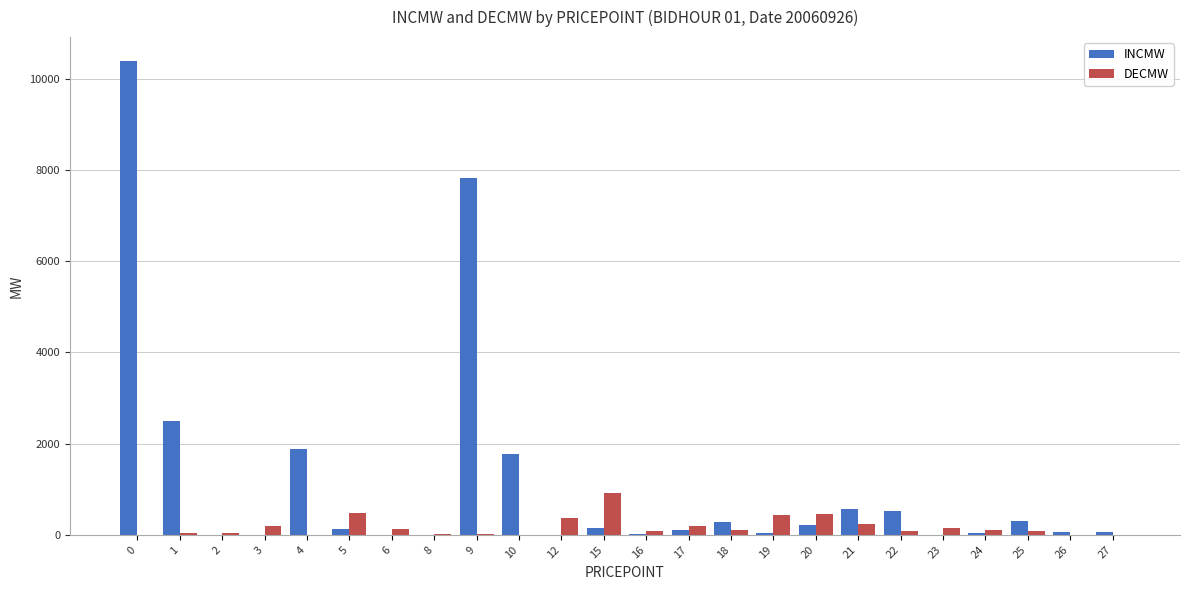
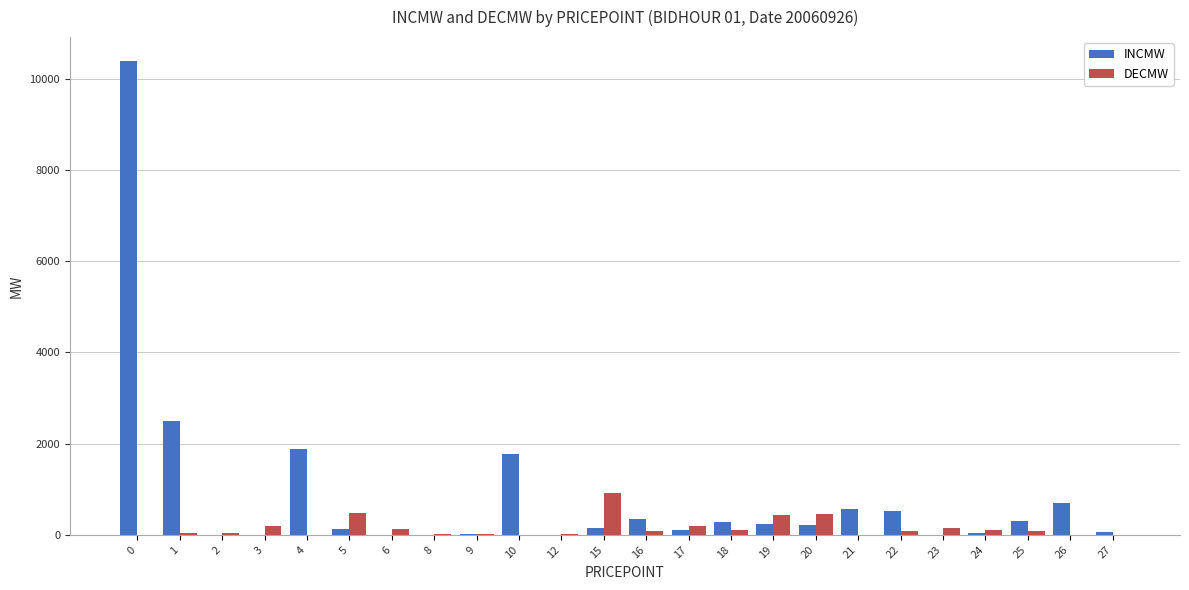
INCMW, 9: 7800 -> 0
DECMW, 12: 400 -> 0
INCMW, 16: 0 -> 400
INCMW, 19: 0 -> 200
DECMW, 21: 200 -> 0
INCMW, 26: 100 -> 700
